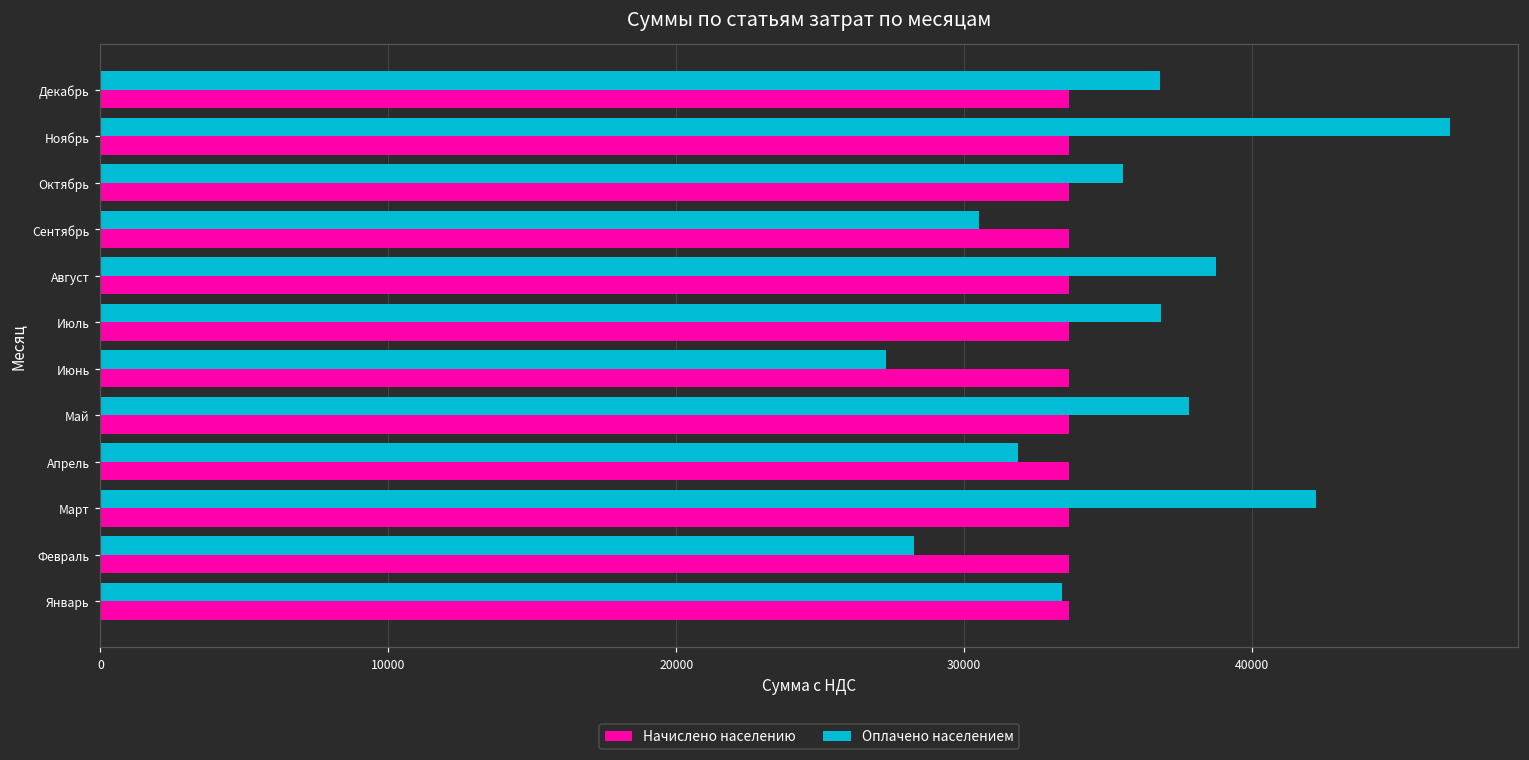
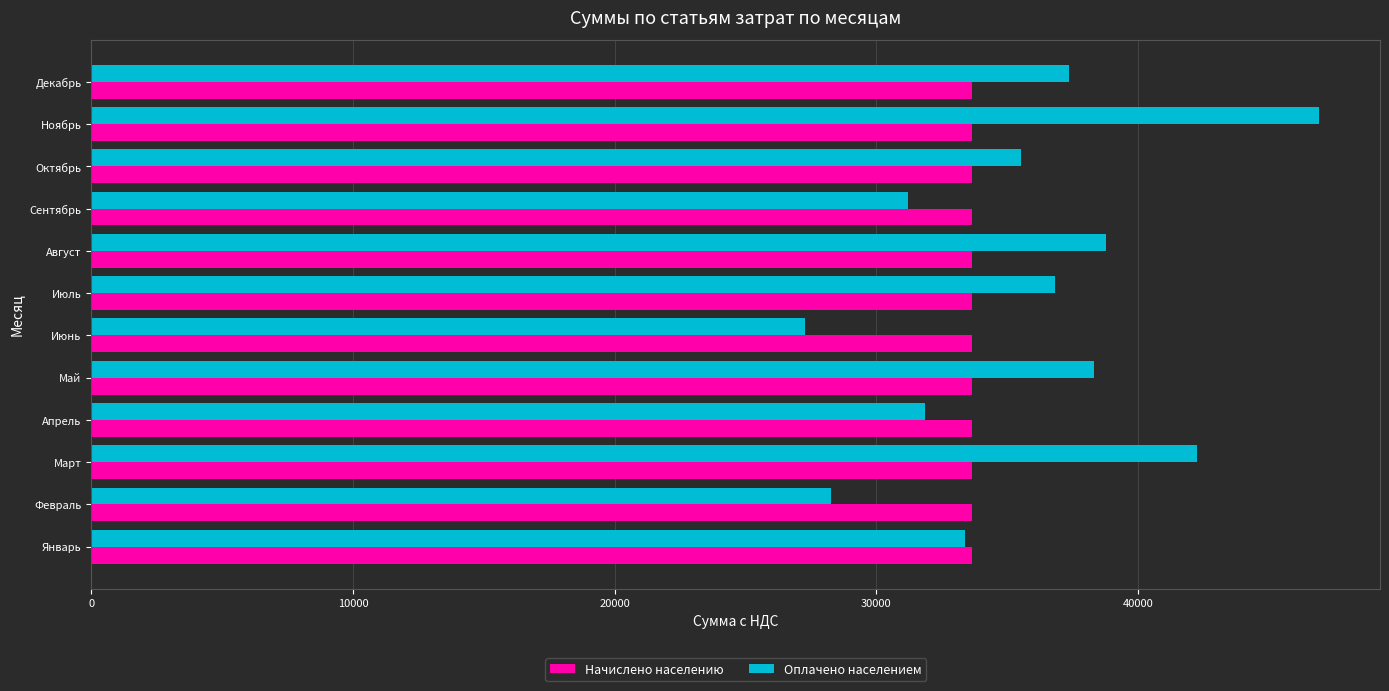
Оплачено населением, Декабрь: 36800 -> 37400
Оплачено населением, Сентябрь: 30500 -> 31200
Оплачено населением, Май: 37800 -> 38300
